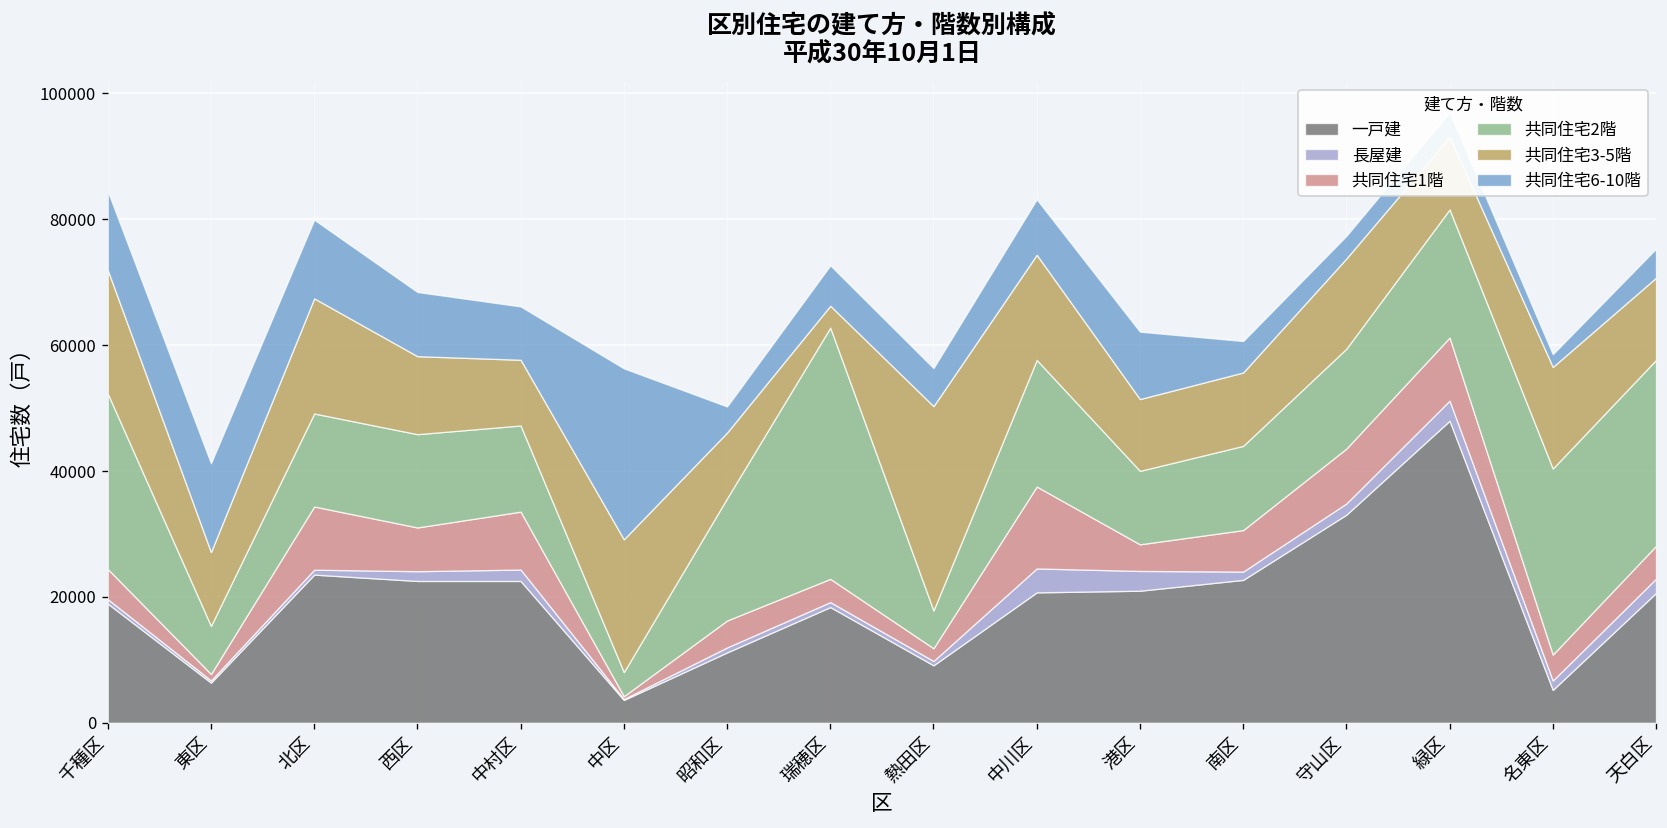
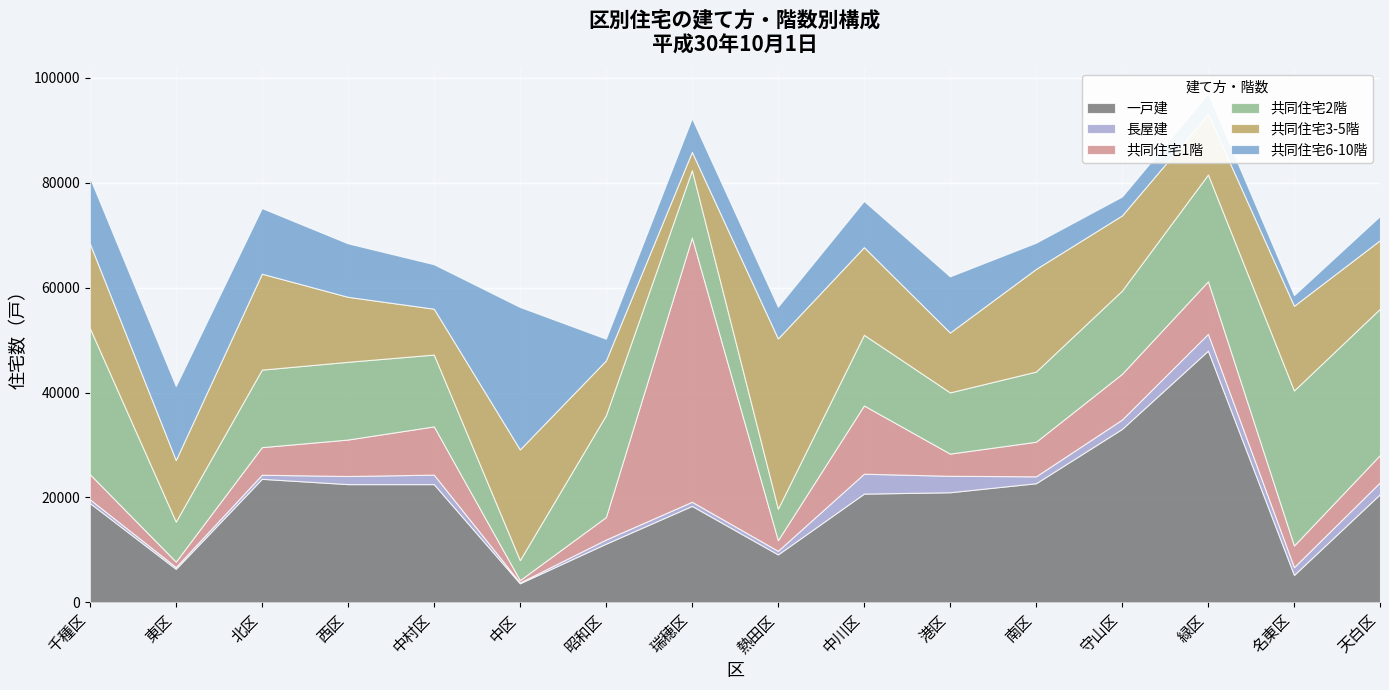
共同住宅3-5階, 千種区: 20000 -> 16000
共同住宅1階, 北区: 10000 -> 5000
共同住宅3-5階, 中村区: 10000 -> 9000
共同住宅1階, 瑞穂区: 4000 -> 50000
共同住宅2階, 瑞穂区: 40000 -> 13000
共同住宅2階, 中川区: 20000 -> 13000
共同住宅3-5階, 南区: 12000 -> 20000
共同住宅2階, 天白区: 30000 -> 28000
